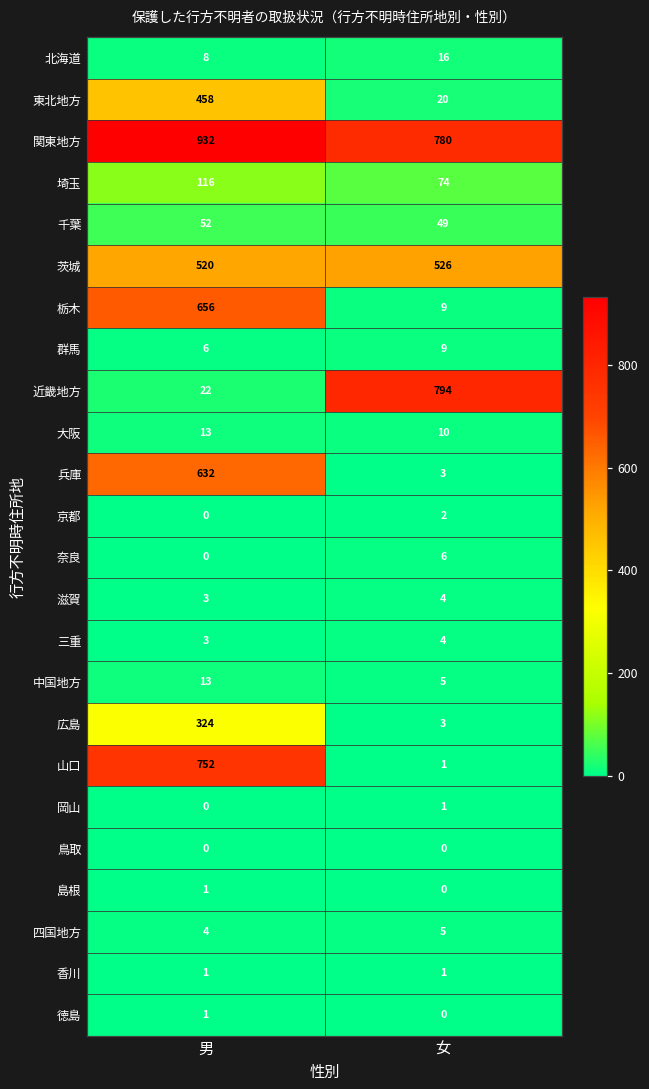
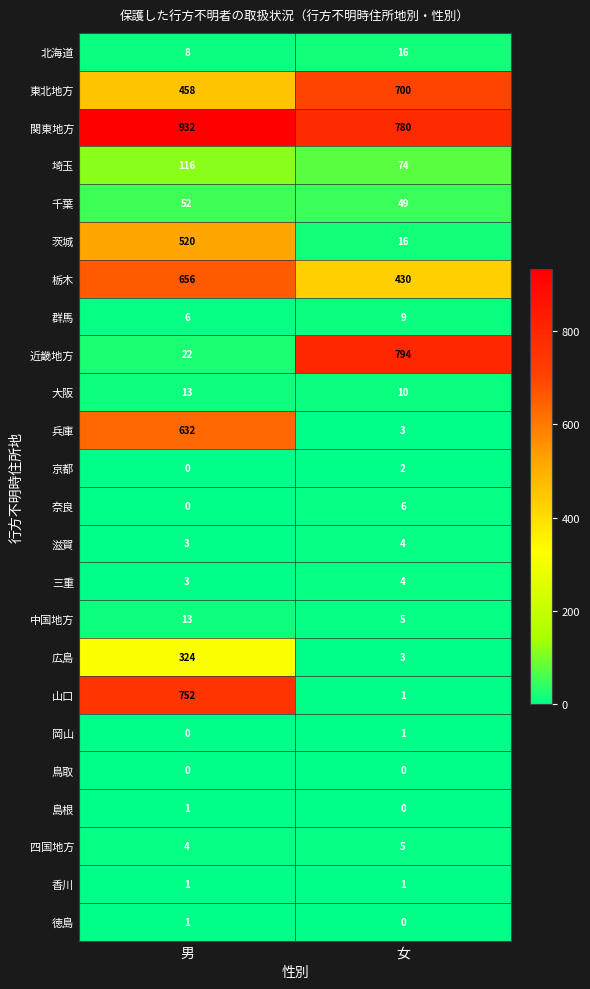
東北地方, 女: 20 -> 700
茨城, 女: 526 -> 16
栃木, 女: 9 -> 430
